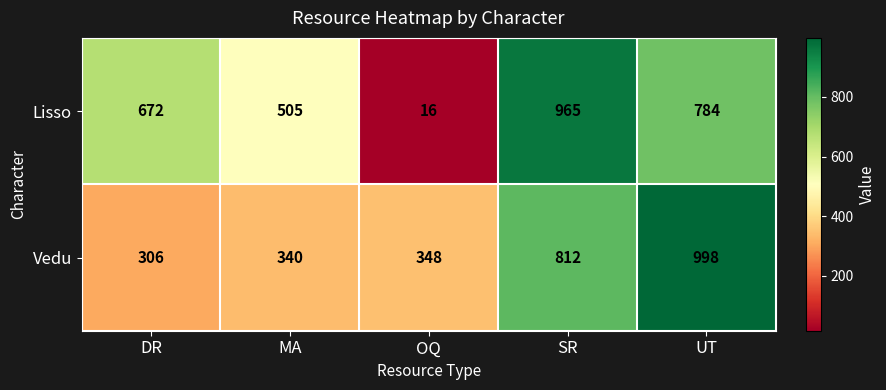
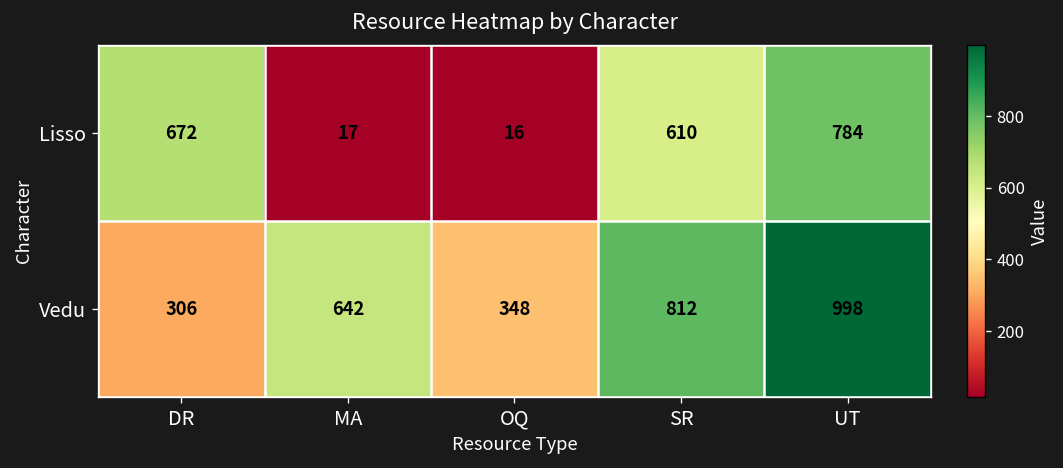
Lisso, MA: 505 -> 17
Lisso, SR: 965 -> 610
Vedu, MA: 340 -> 642
